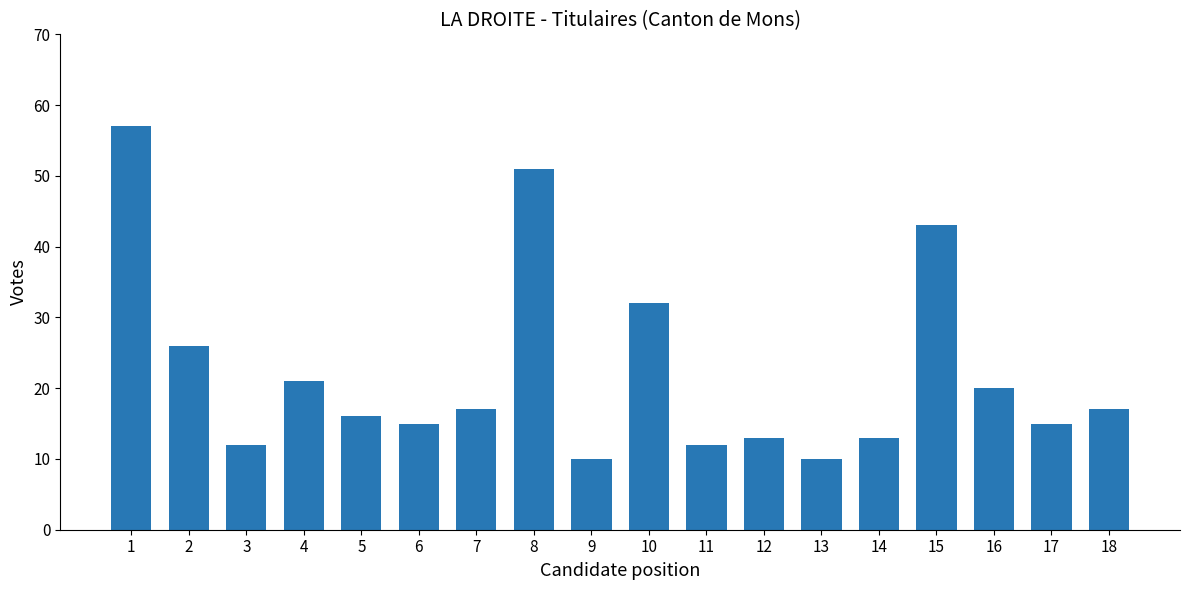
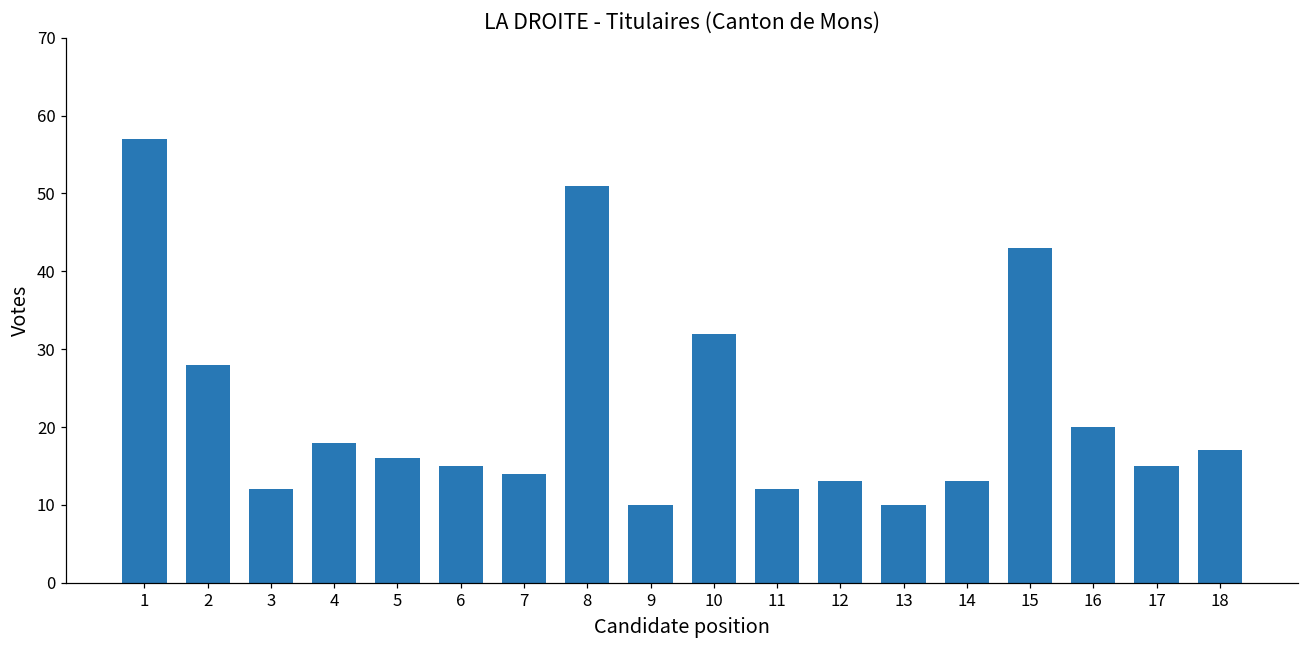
2: 26 -> 28
4: 21 -> 18
7: 17 -> 14
